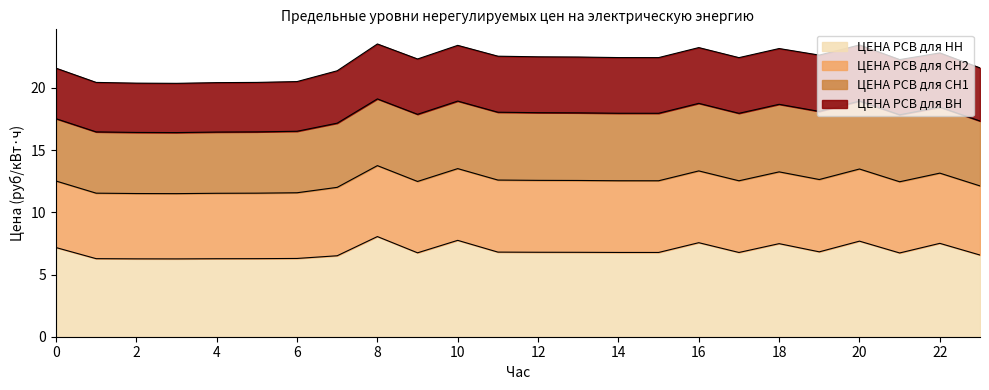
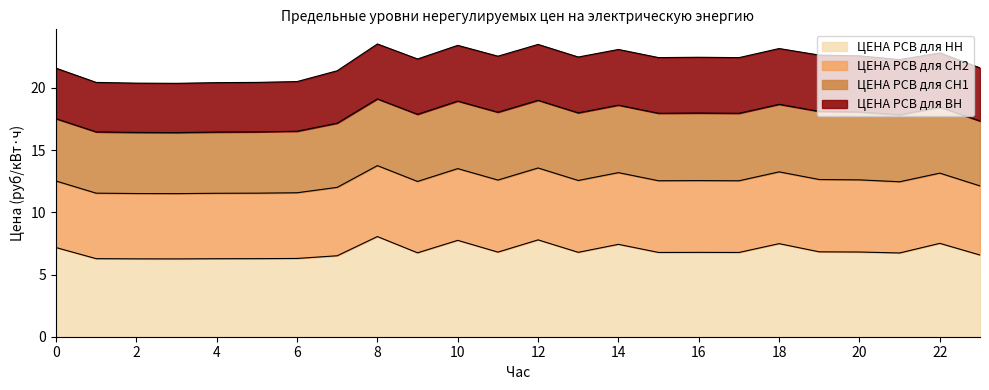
ЦЕНА РСВ для НН, 12: 6.8 -> 7.8
ЦЕНА РСВ для НН, 14: 6.8 -> 7.4
ЦЕНА РСВ для НН, 16: 7.6 -> 6.8
ЦЕНА РСВ для НН, 20: 7.7 -> 6.8
